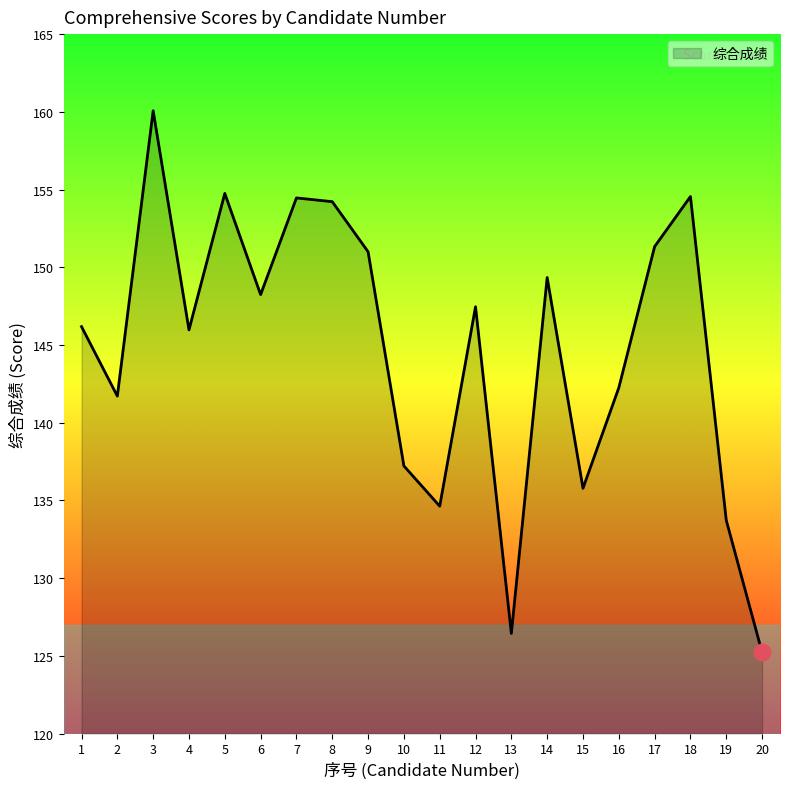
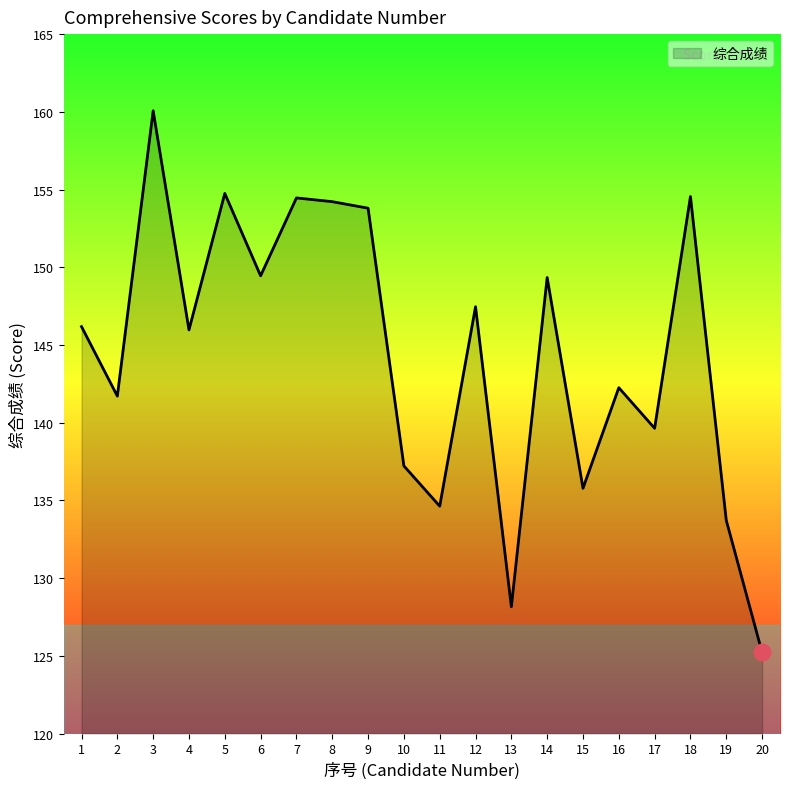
综合成绩, 6: 148.2 -> 149.5
综合成绩, 9: 151.0 -> 153.8
综合成绩, 13: 126.4 -> 128.2
综合成绩, 17: 151.3 -> 139.6
